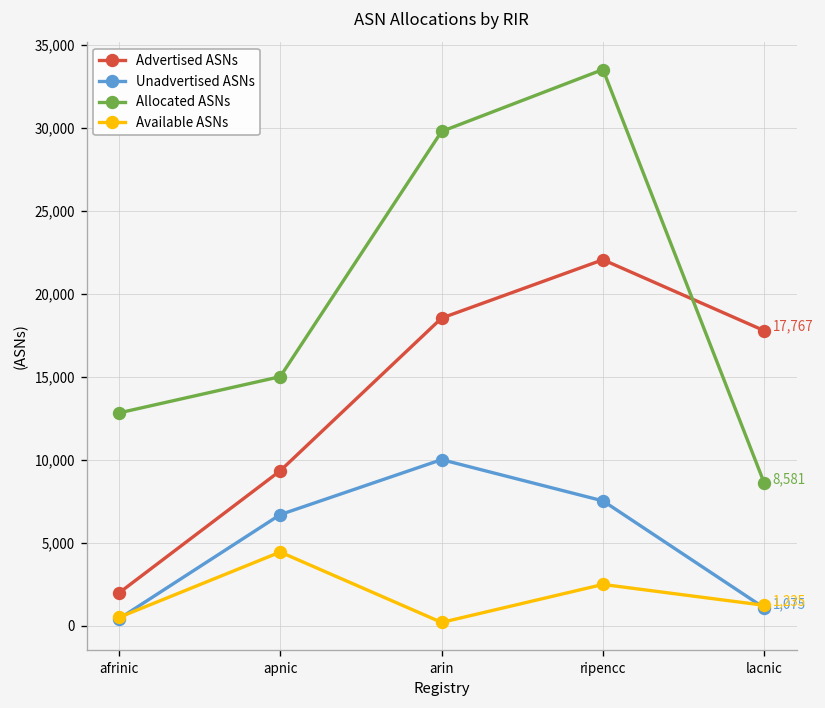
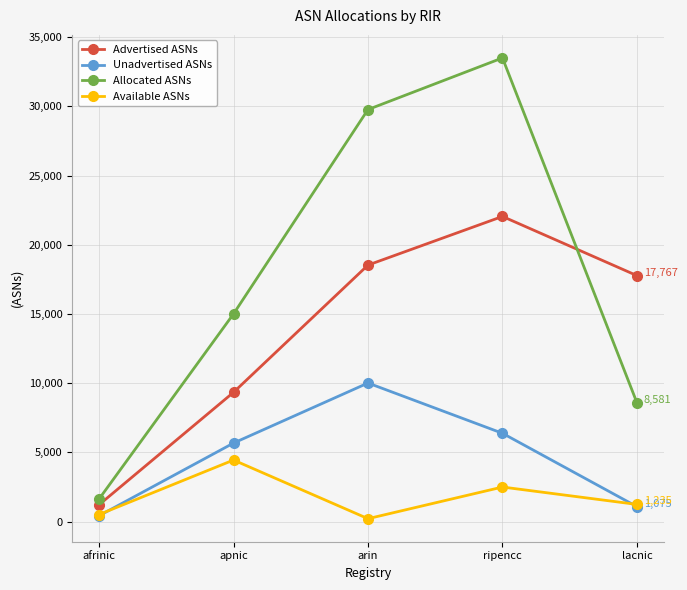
Advertised ASNs, afrinic: 2,000 -> 1,200
Allocated ASNs, afrinic: 12,800 -> 1,600
Unadvertised ASNs, apnic: 6,700 -> 5,700
Unadvertised ASNs, ripencc: 7,500 -> 6,400
